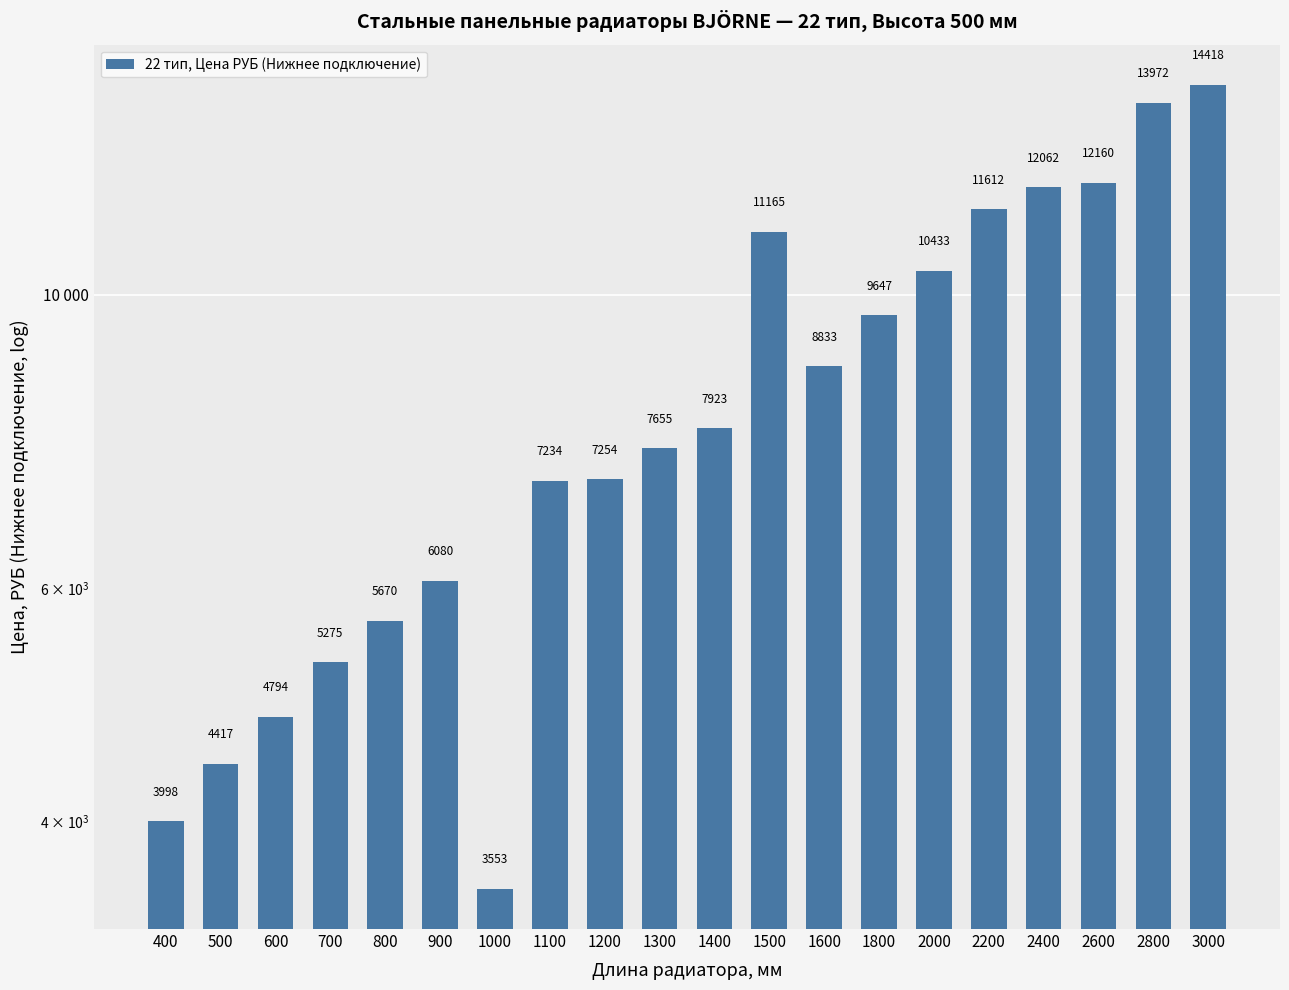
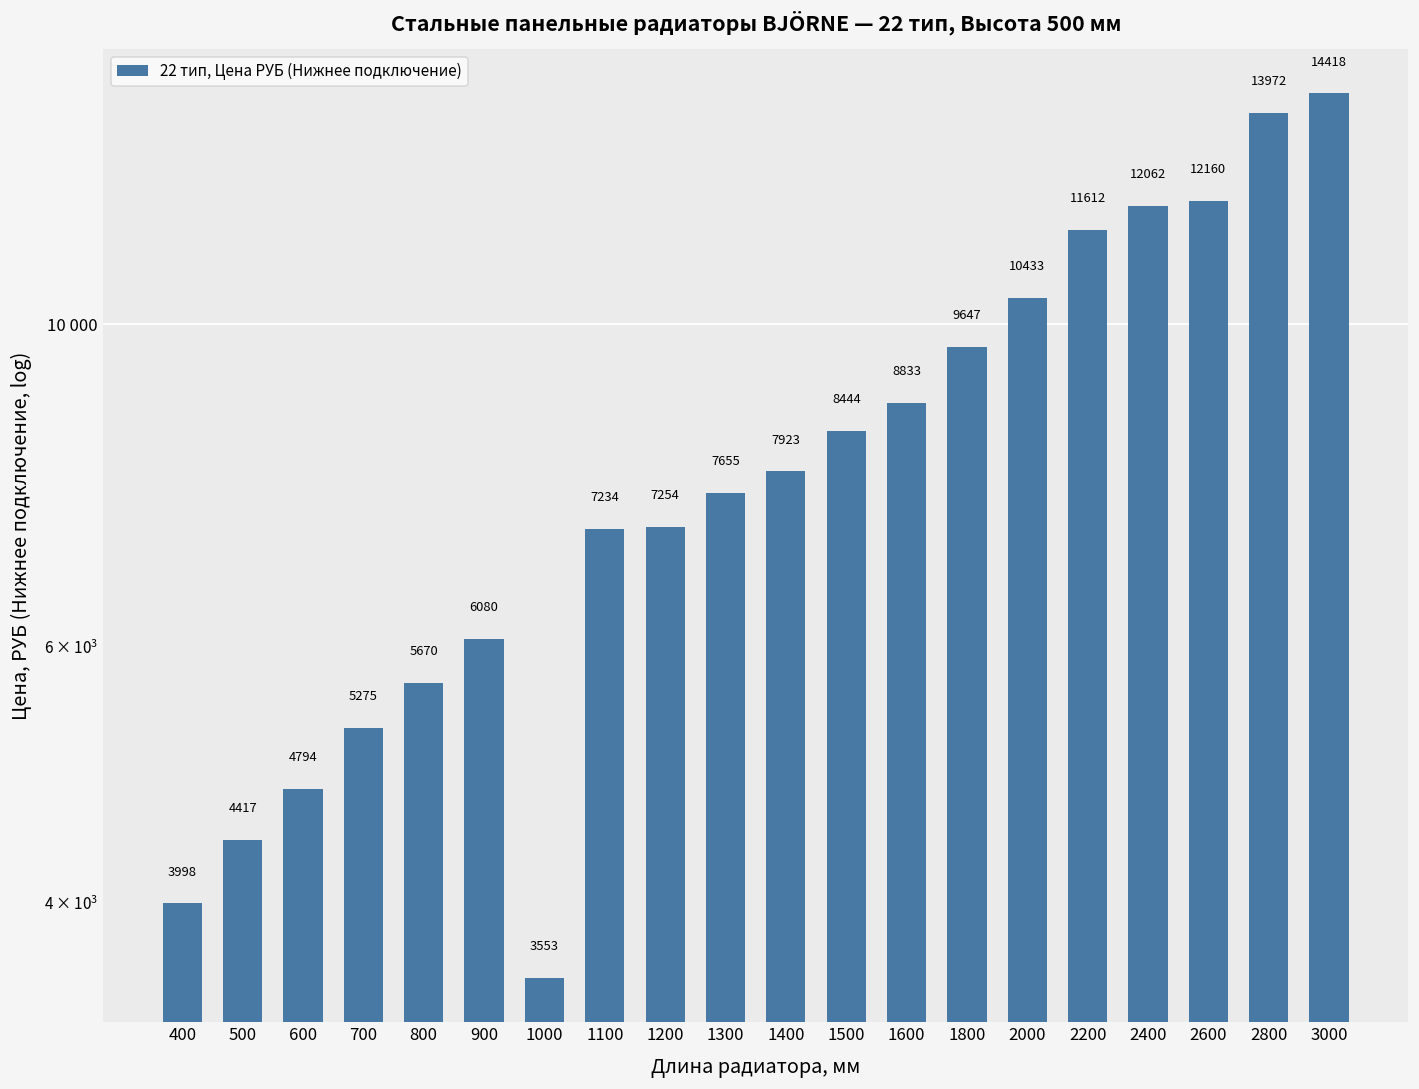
1500: 11165 -> 8444
